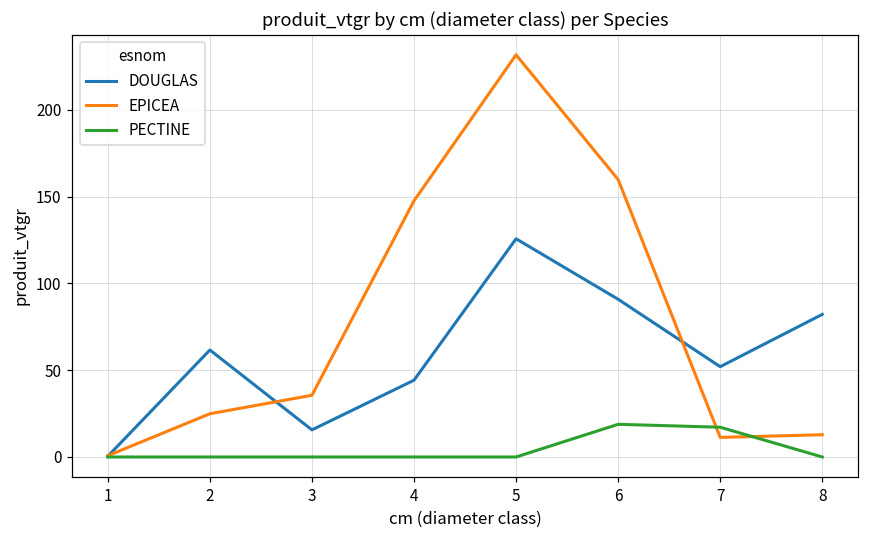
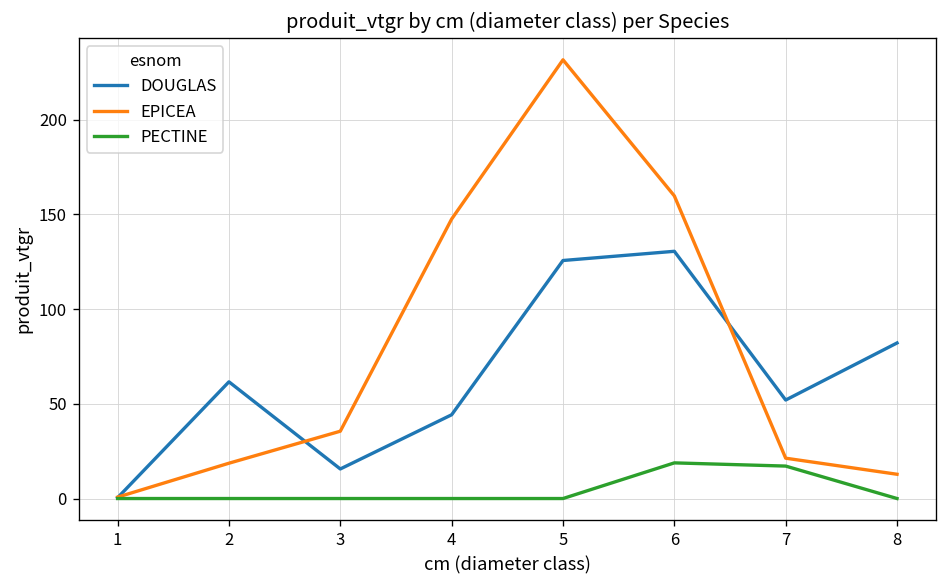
EPICEA, 2: 25 -> 19
DOUGLAS, 6: 91 -> 131
EPICEA, 7: 11 -> 21
